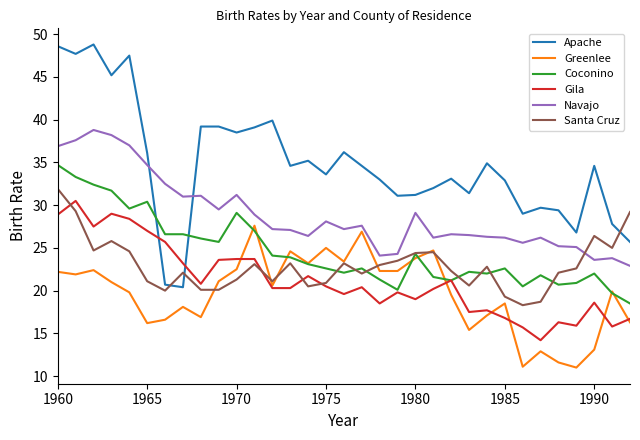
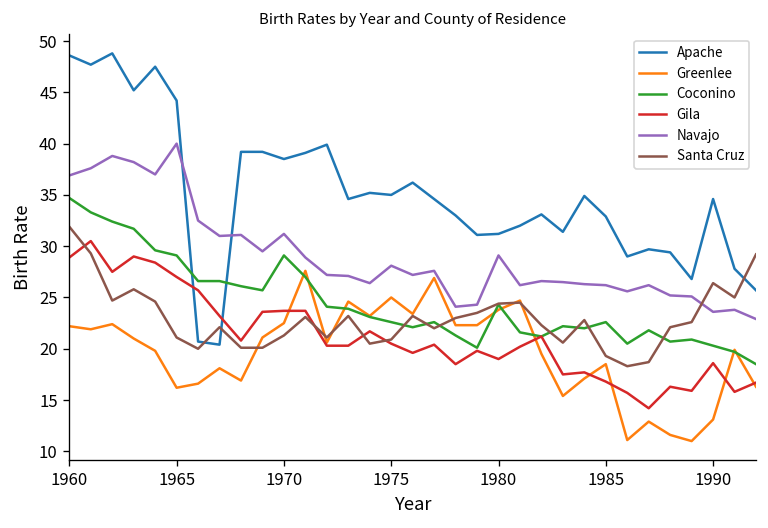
Apache, 1965: 36 -> 44
Coconino, 1965: 30 -> 29
Navajo, 1965: 35 -> 40
Apache, 1975: 34 -> 35
Coconino, 1990: 22 -> 20
